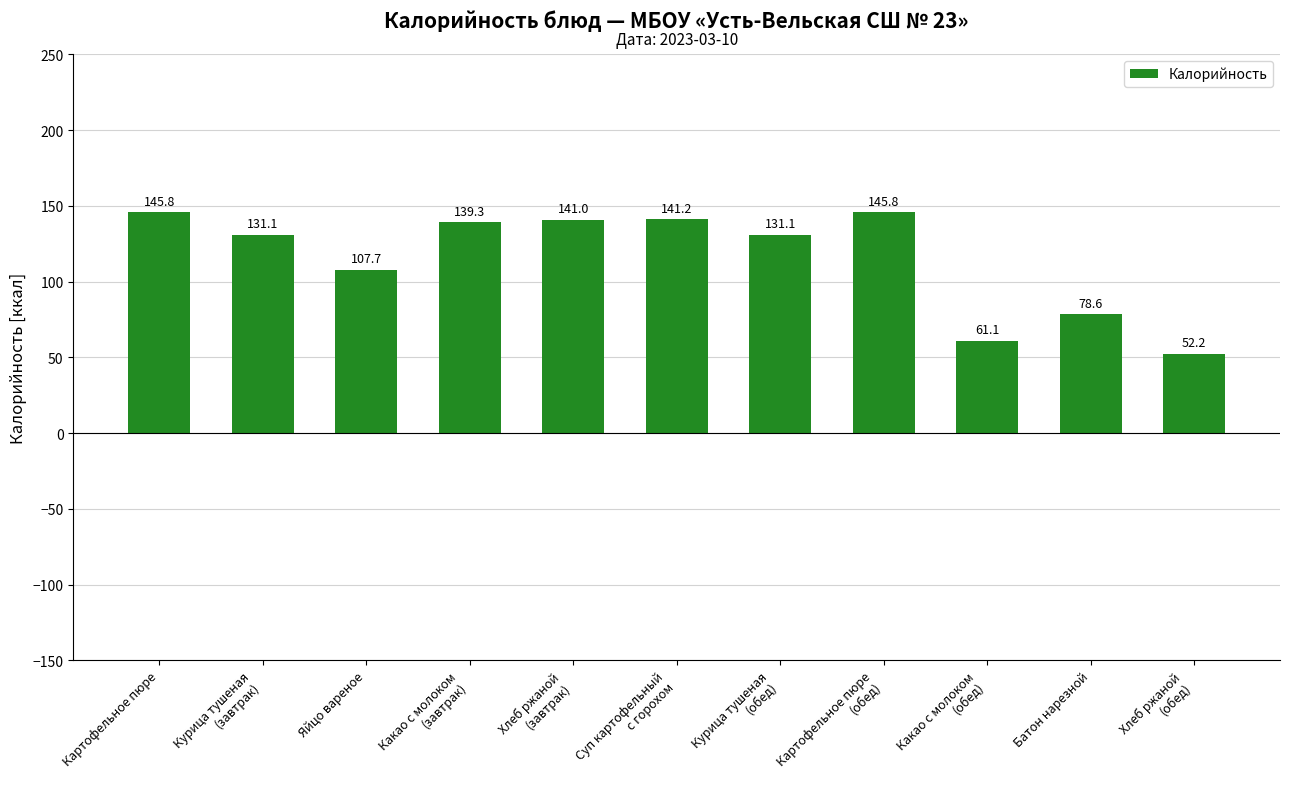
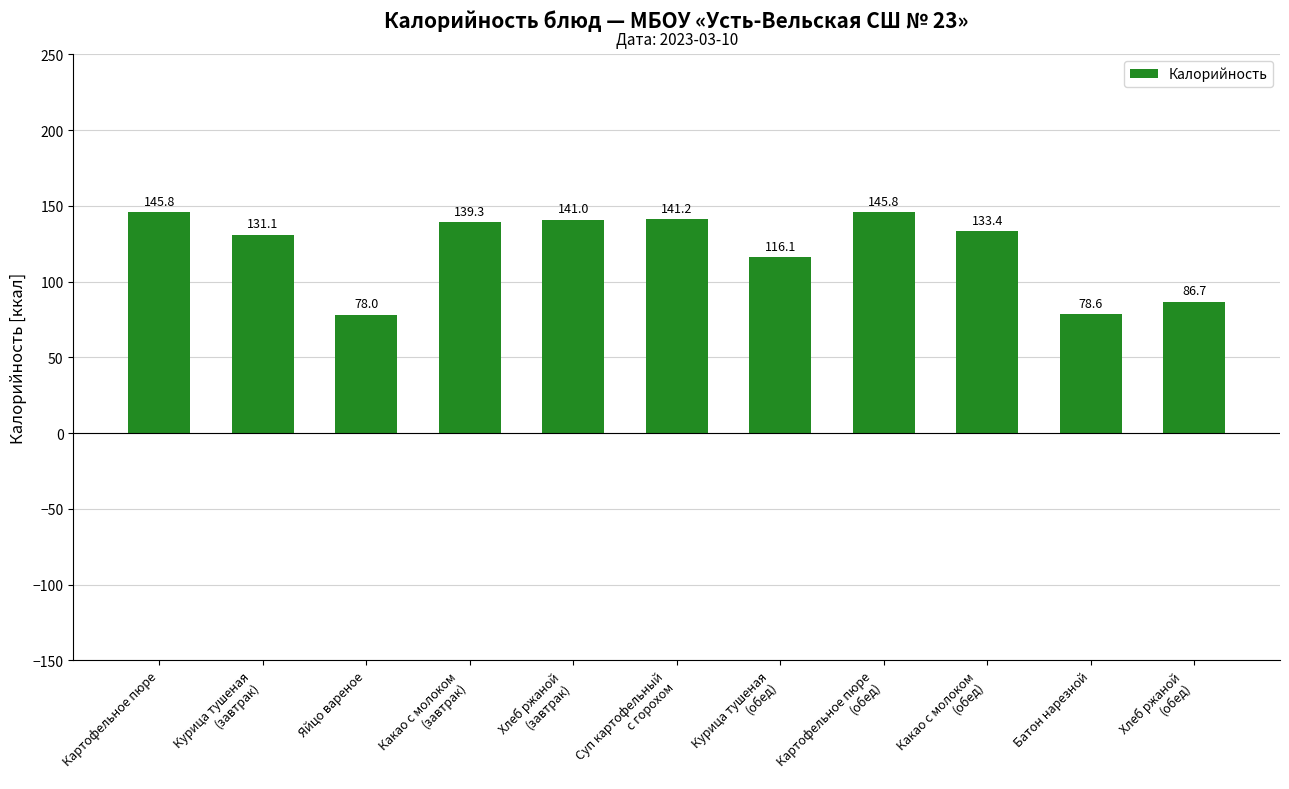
Яйцо вареное: 107.7 -> 78.0
Курица тушеная (обед): 131.1 -> 116.1
Какао с молоком (обед): 61.1 -> 133.4
Хлеб ржаной (обед): 52.2 -> 86.7
